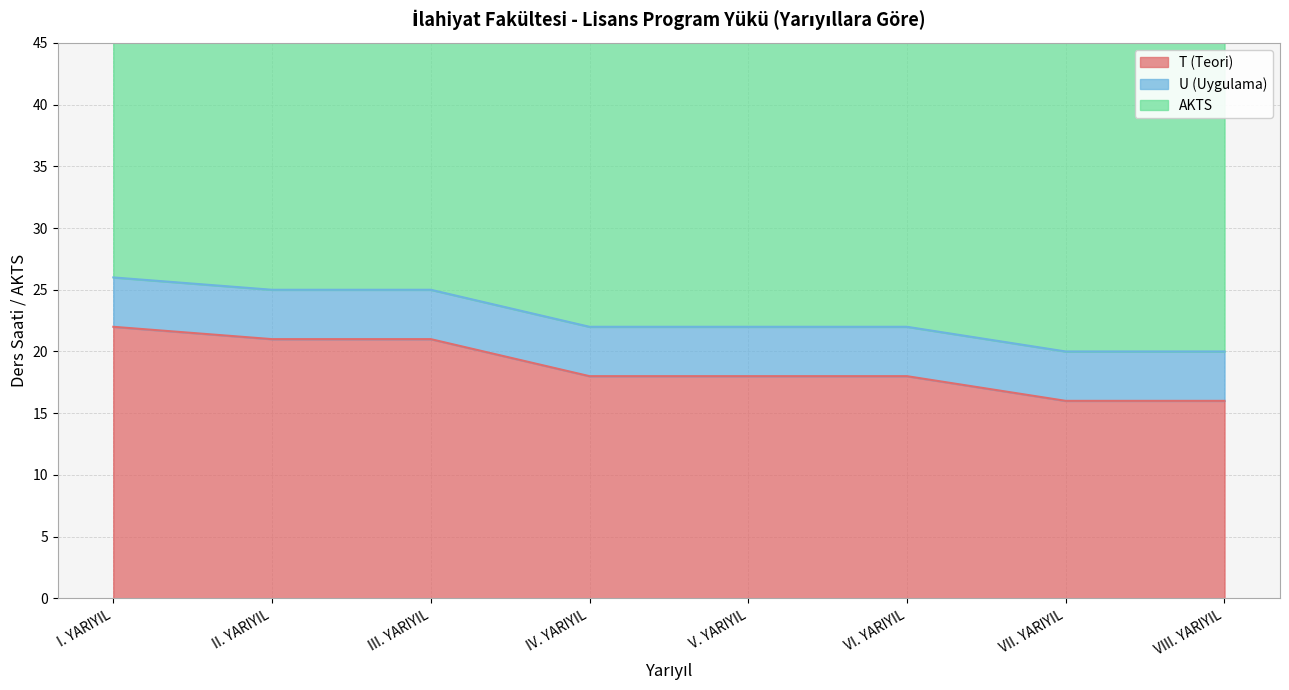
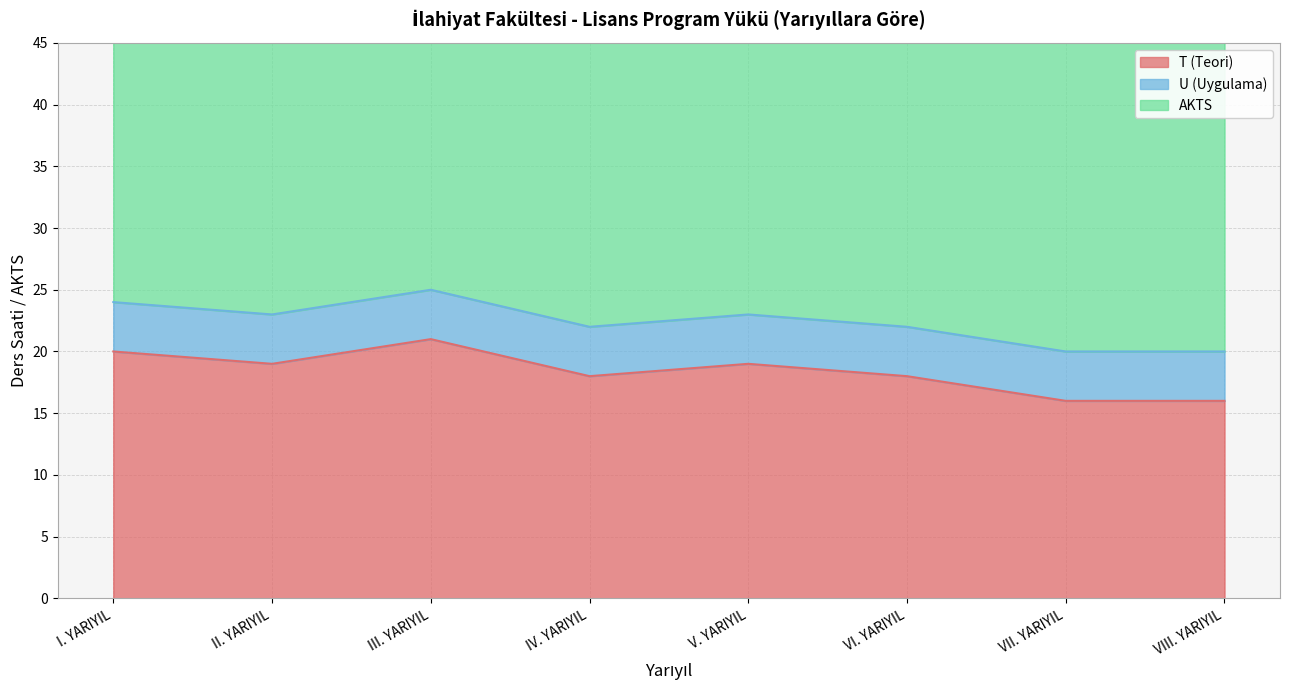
T (Teori), I. YARIYIL: 22 -> 20
T (Teori), II. YARIYIL: 21 -> 19
T (Teori), V. YARIYIL: 18 -> 19
